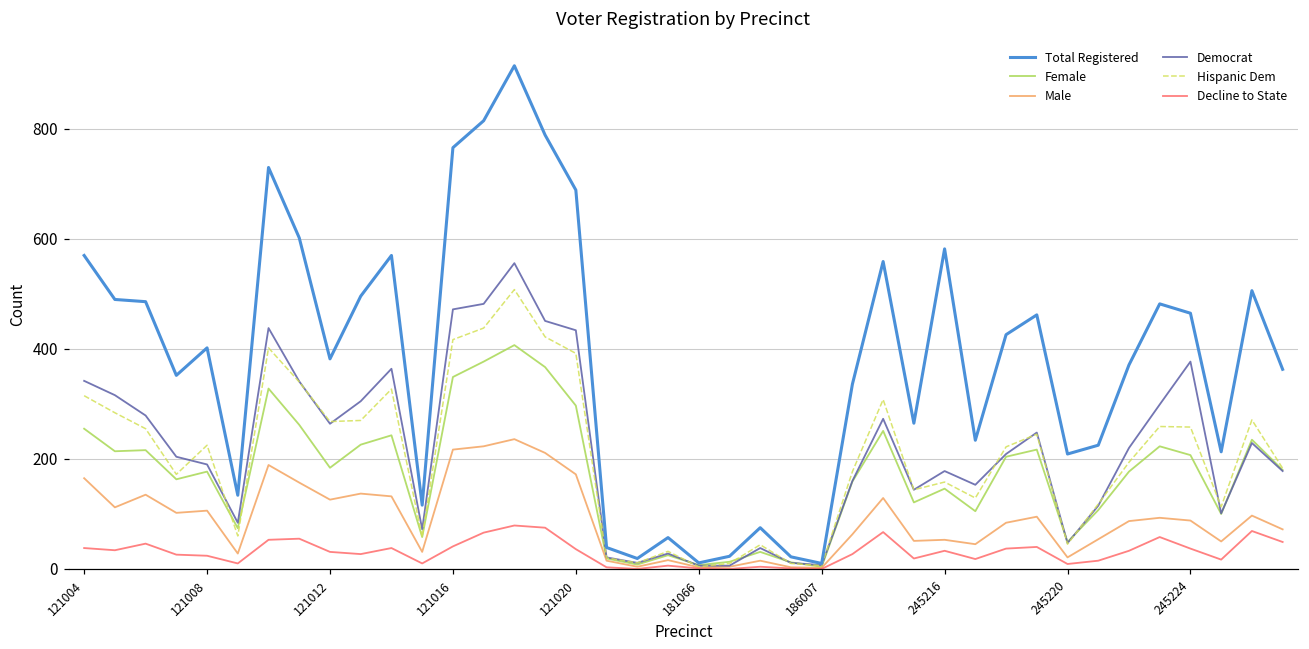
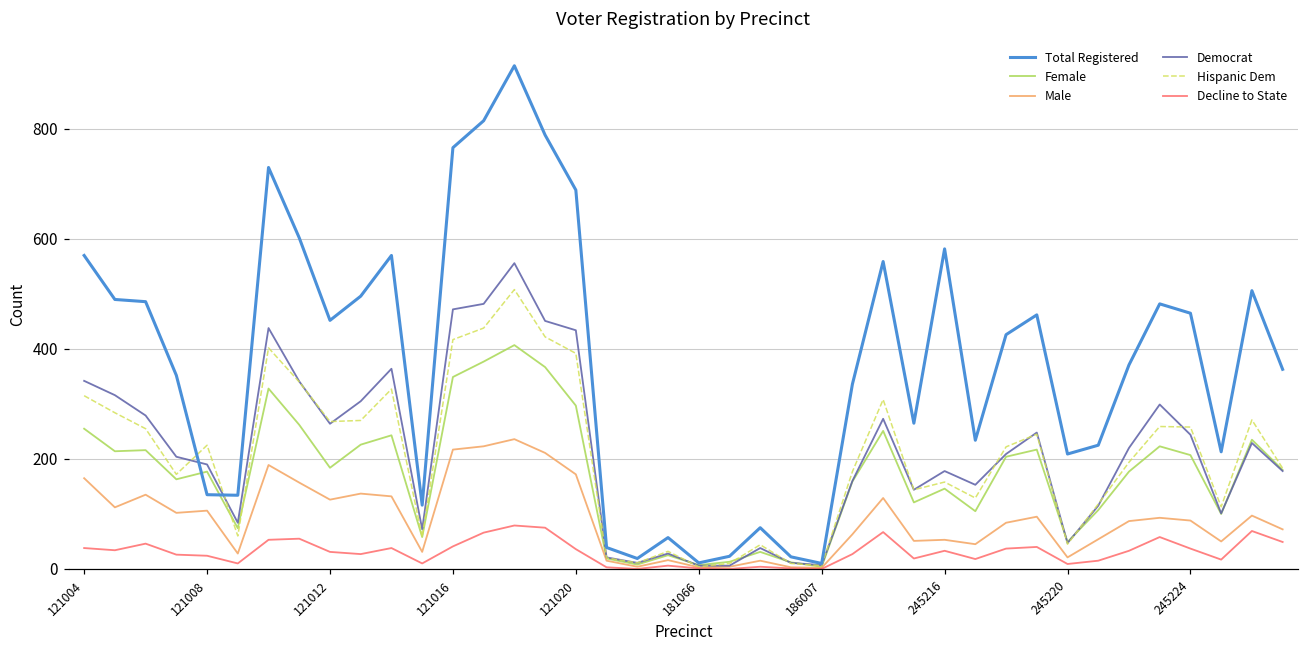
Total Registered, 121008: 400 -> 140
Total Registered, 121012: 380 -> 450
Democrat, 245224: 380 -> 240
